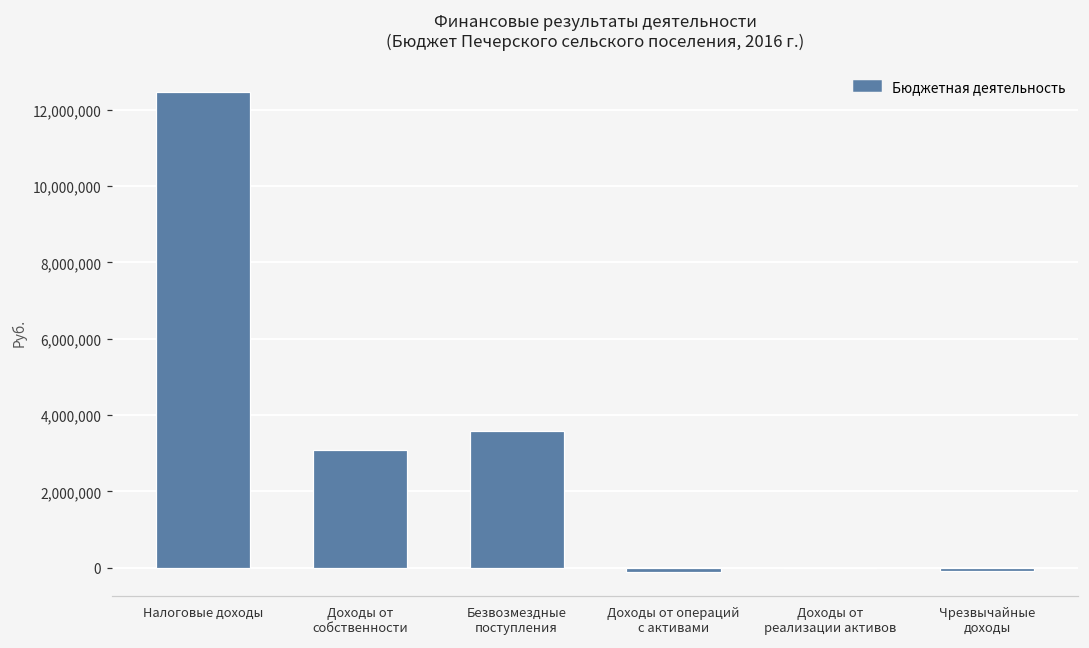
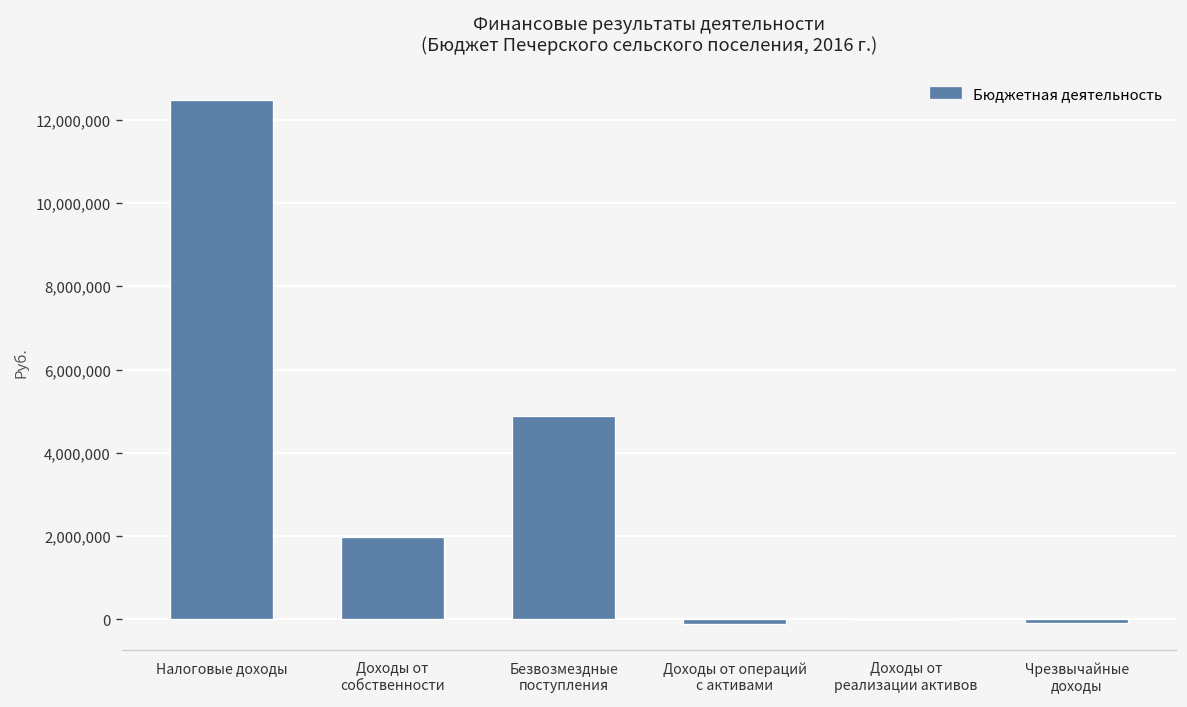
Доходы от собственности: 3,100,000 -> 2,000,000
Безвозмездные поступления: 3,600,000 -> 4,900,000
